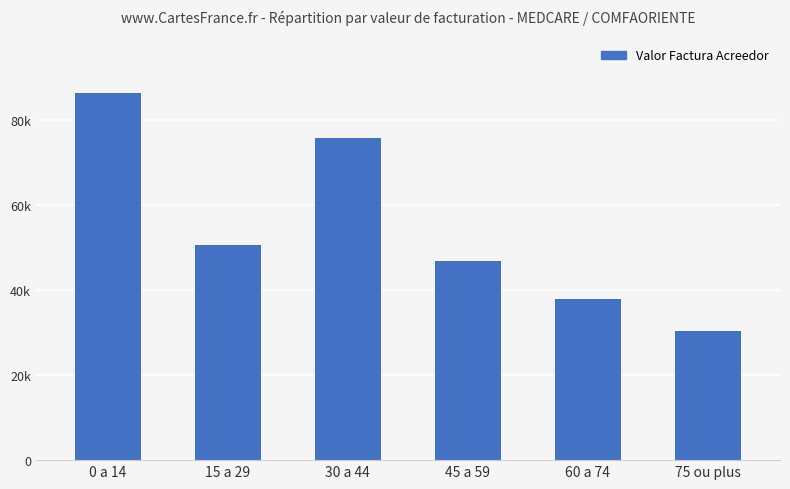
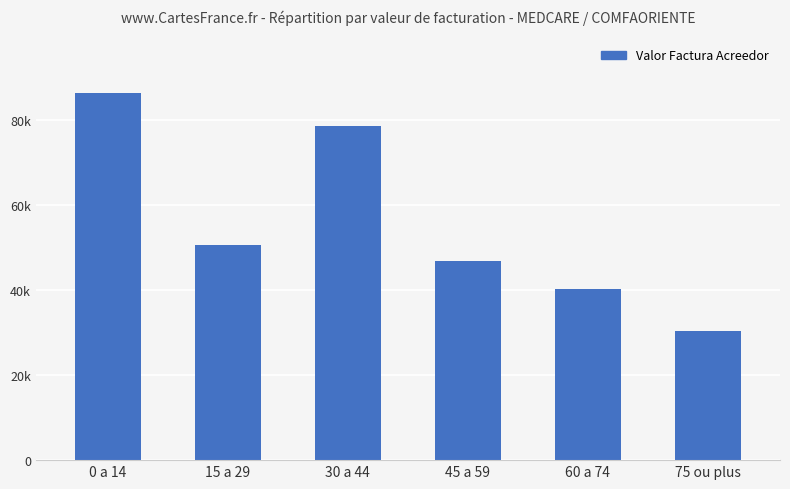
30 a 44: 76000 -> 79000
60 a 74: 38000 -> 40000
